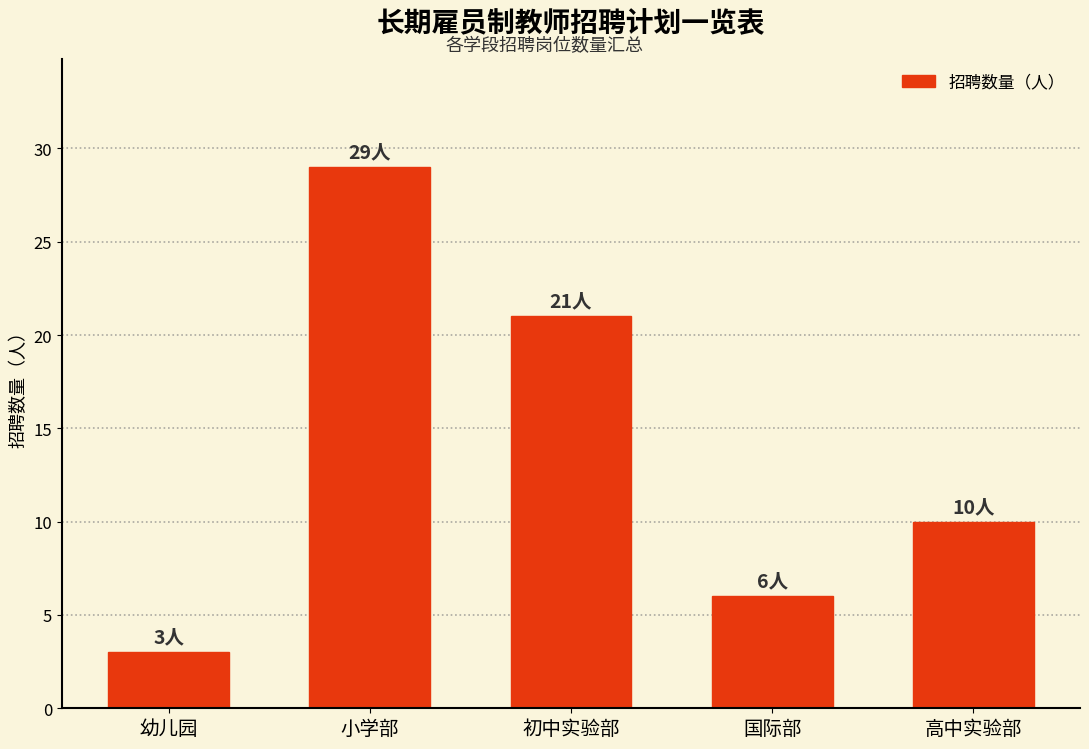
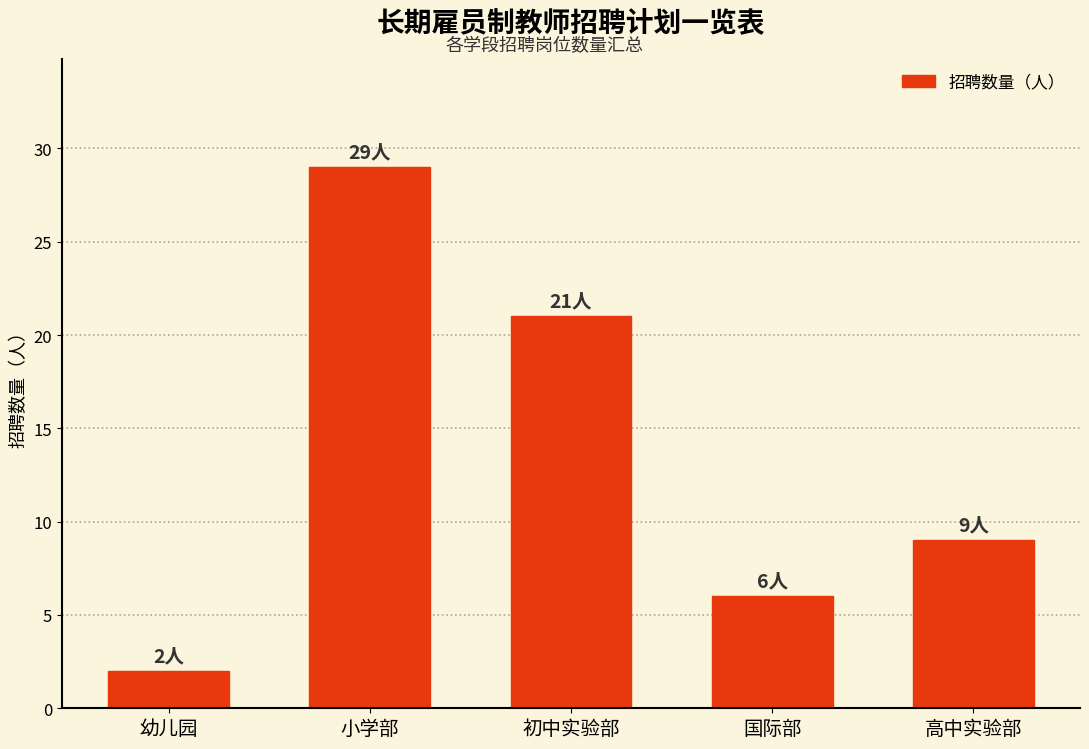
幼儿园: 3人 -> 2人
高中实验部: 10人 -> 9人
